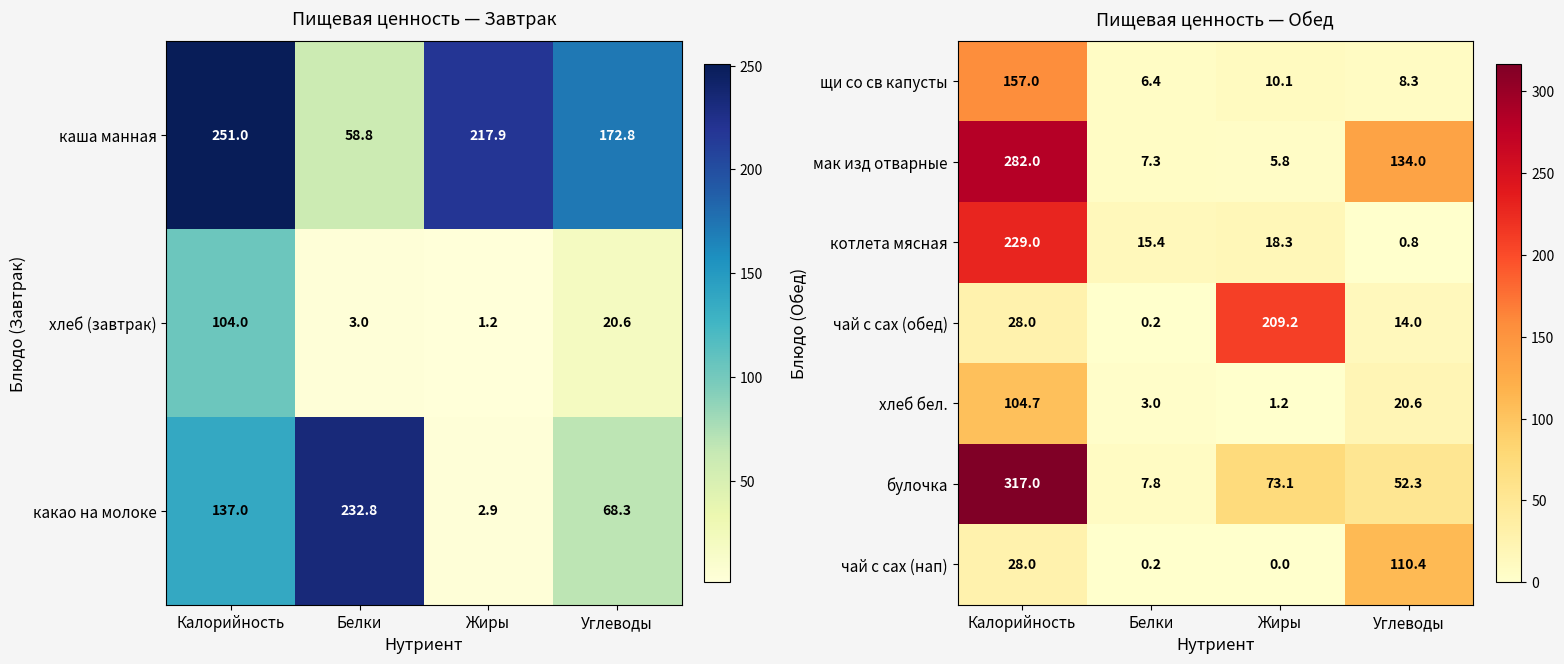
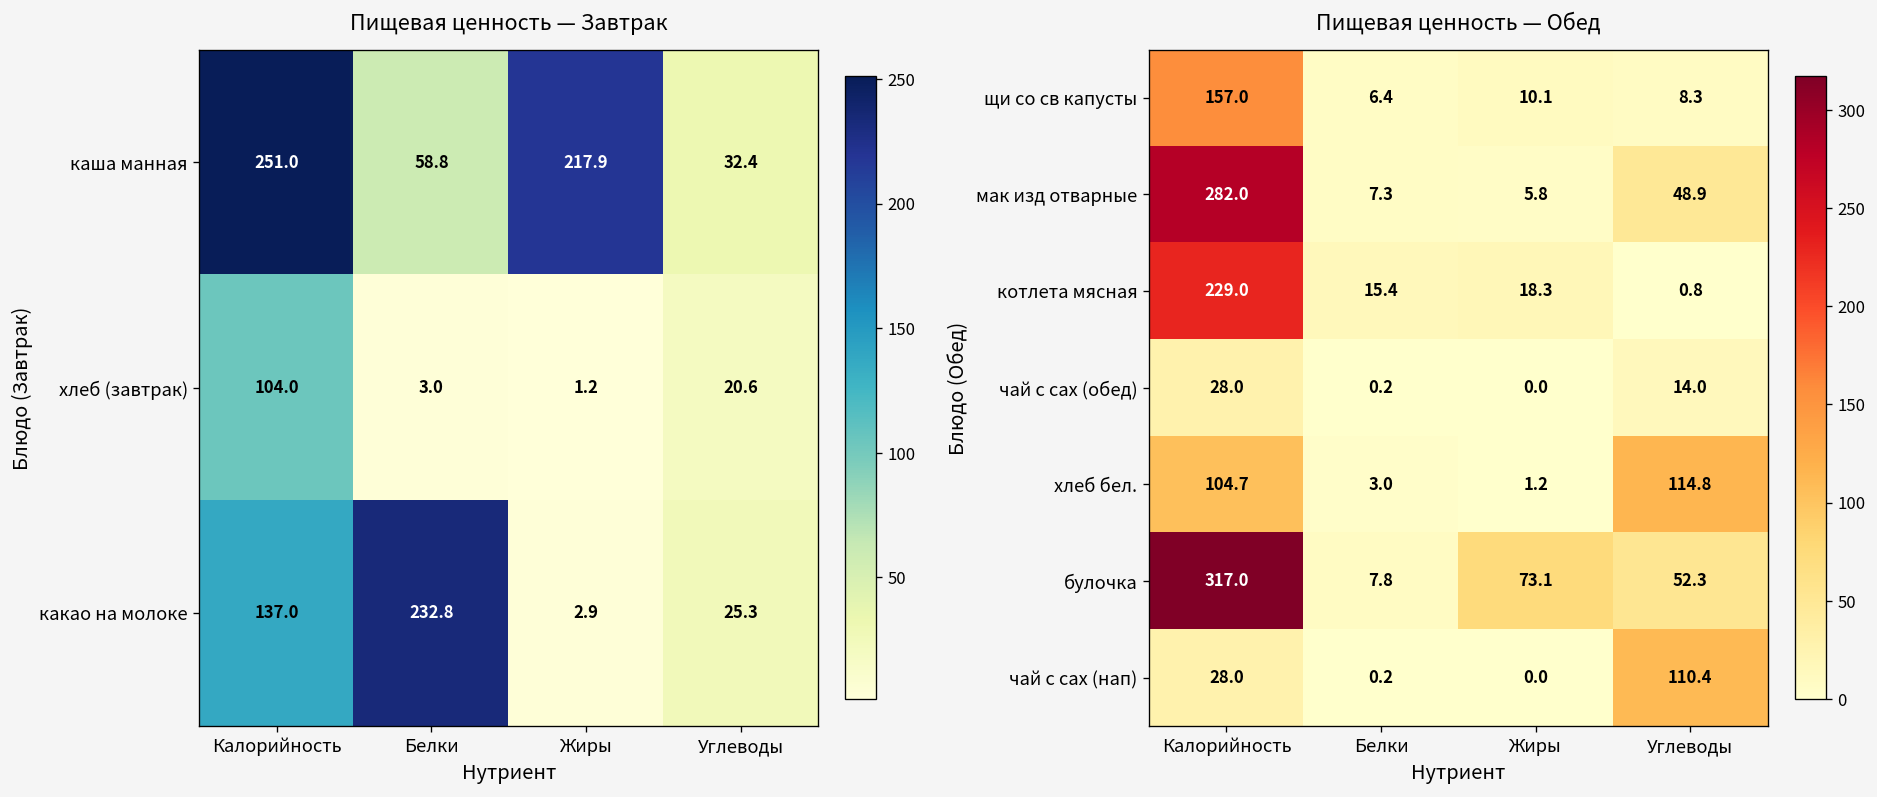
Пищевая ценность — Завтрак, каша манная, Углеводы: 172.8 -> 32.4
Пищевая ценность — Завтрак, какао на молоке, Углеводы: 68.3 -> 25.3
Пищевая ценность — Обед, мак изд отварные, Углеводы: 134.0 -> 48.9
Пищевая ценность — Обед, чай с сах (обед), Жиры: 209.2 -> 0.0
Пищевая ценность — Обед, хлеб бел., Углеводы: 20.6 -> 114.8
